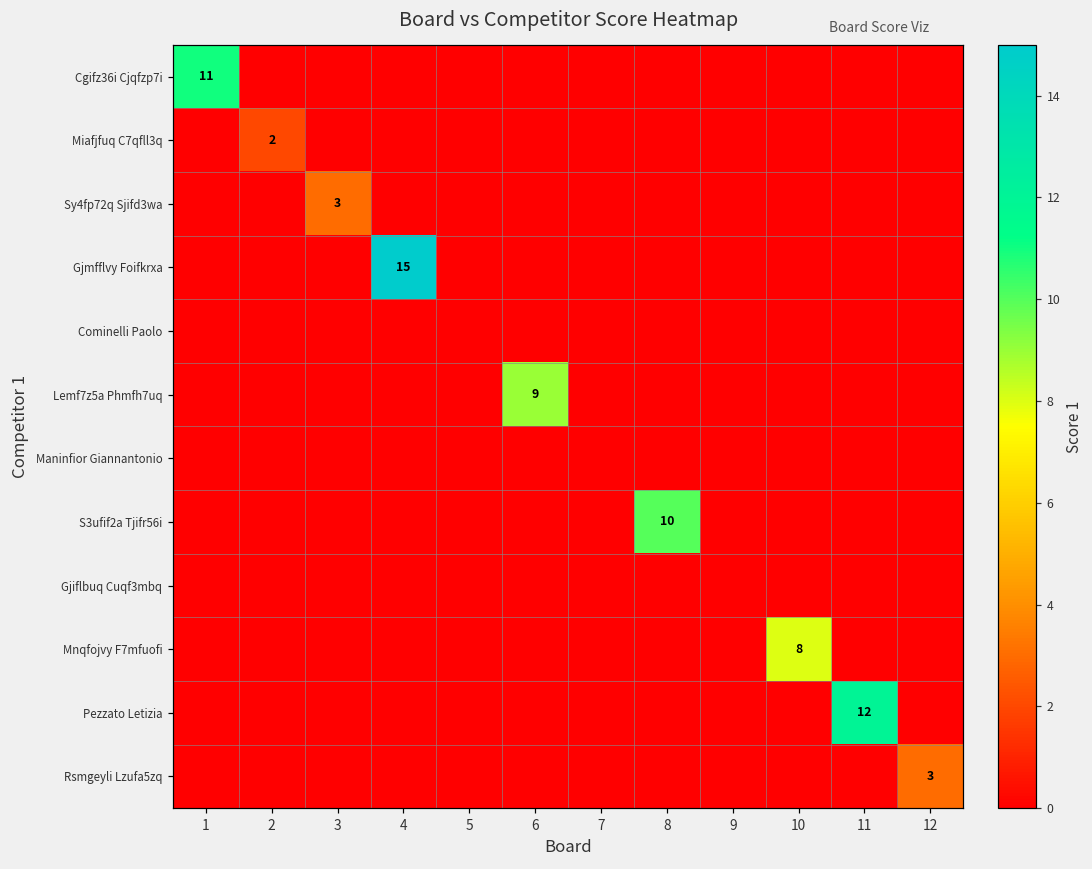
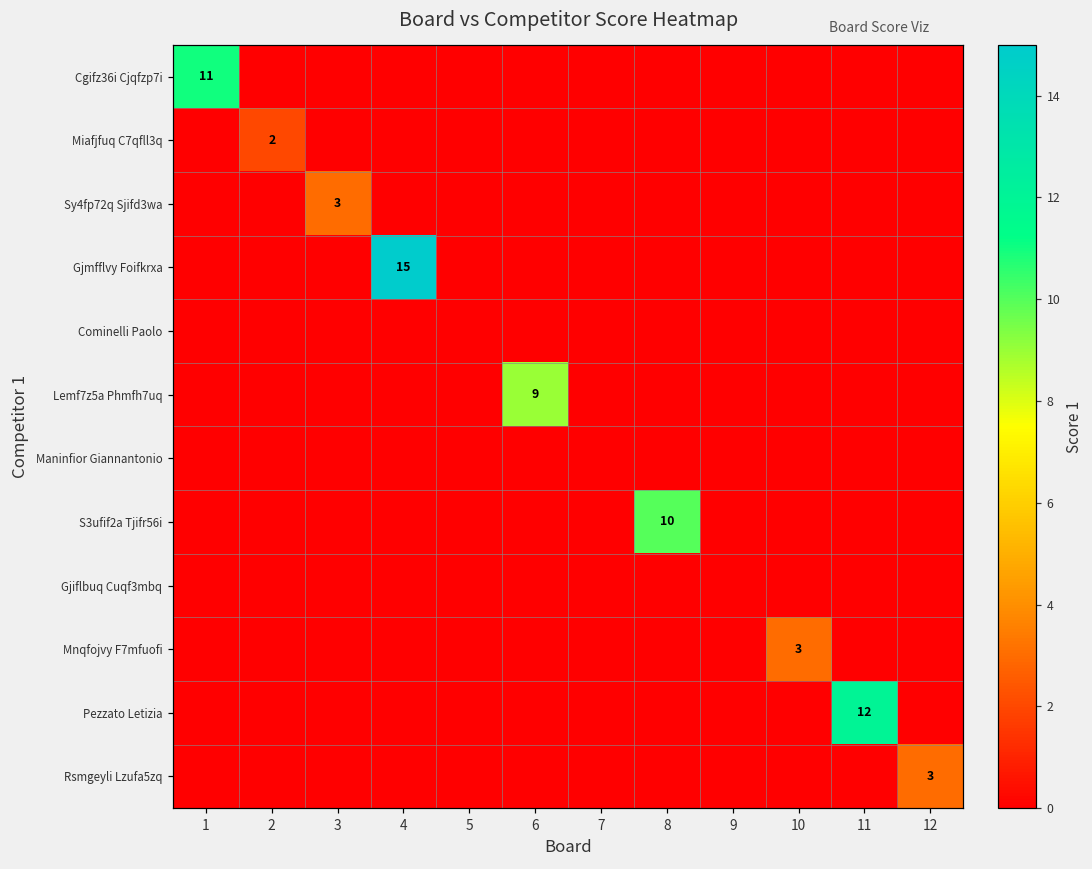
Mnqfojvy F7mfuofi, 10: 8 -> 3
